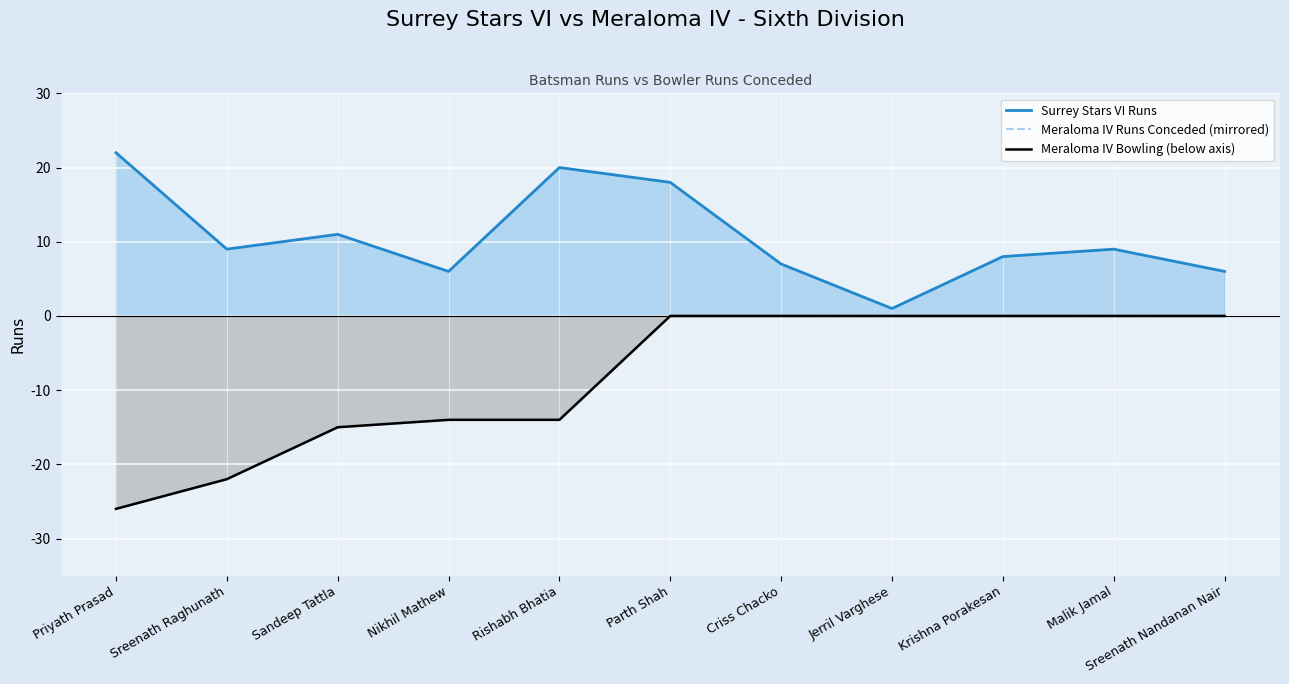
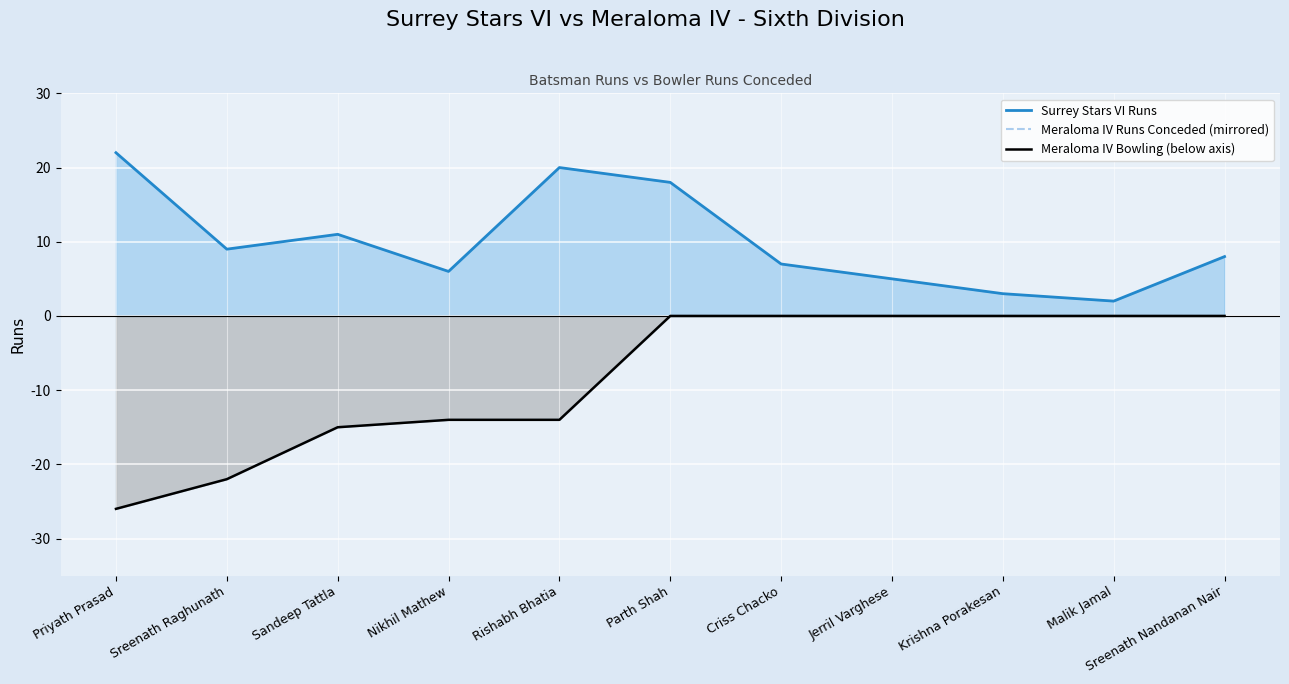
Surrey Stars VI Runs, Jerril Varghese: 1 -> 5
Surrey Stars VI Runs, Krishna Porakesan: 8 -> 3
Surrey Stars VI Runs, Malik Jamal: 9 -> 2
Surrey Stars VI Runs, Sreenath Nandanan Nair: 6 -> 8
